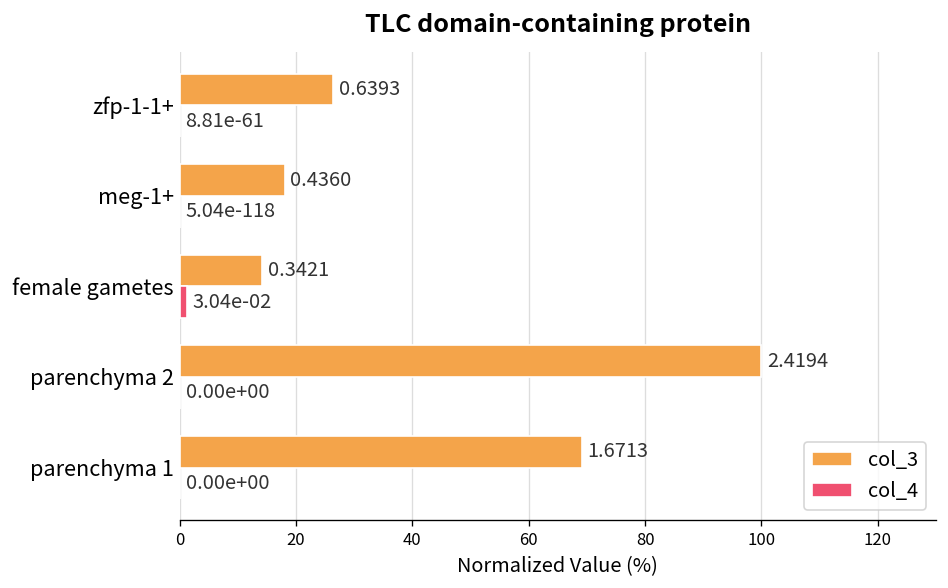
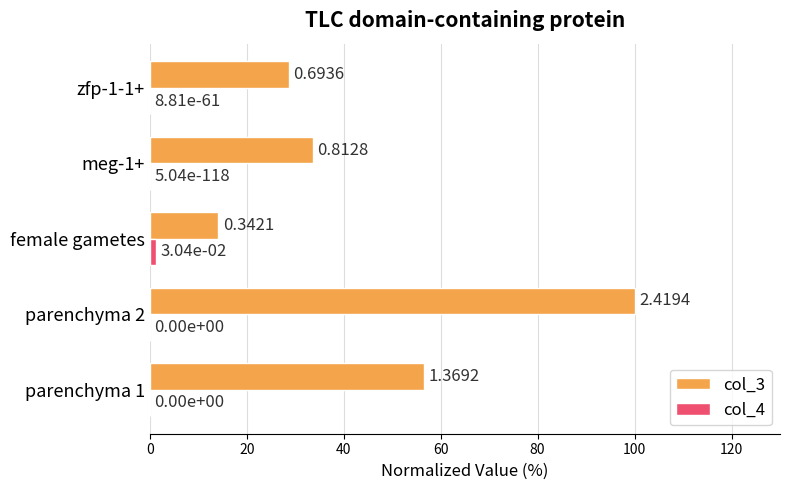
col_3, zfp-1-1+: 0.6393 -> 0.6936
col_3, meg-1+: 0.4360 -> 0.8128
col_3, parenchyma 1: 1.6713 -> 1.3692
